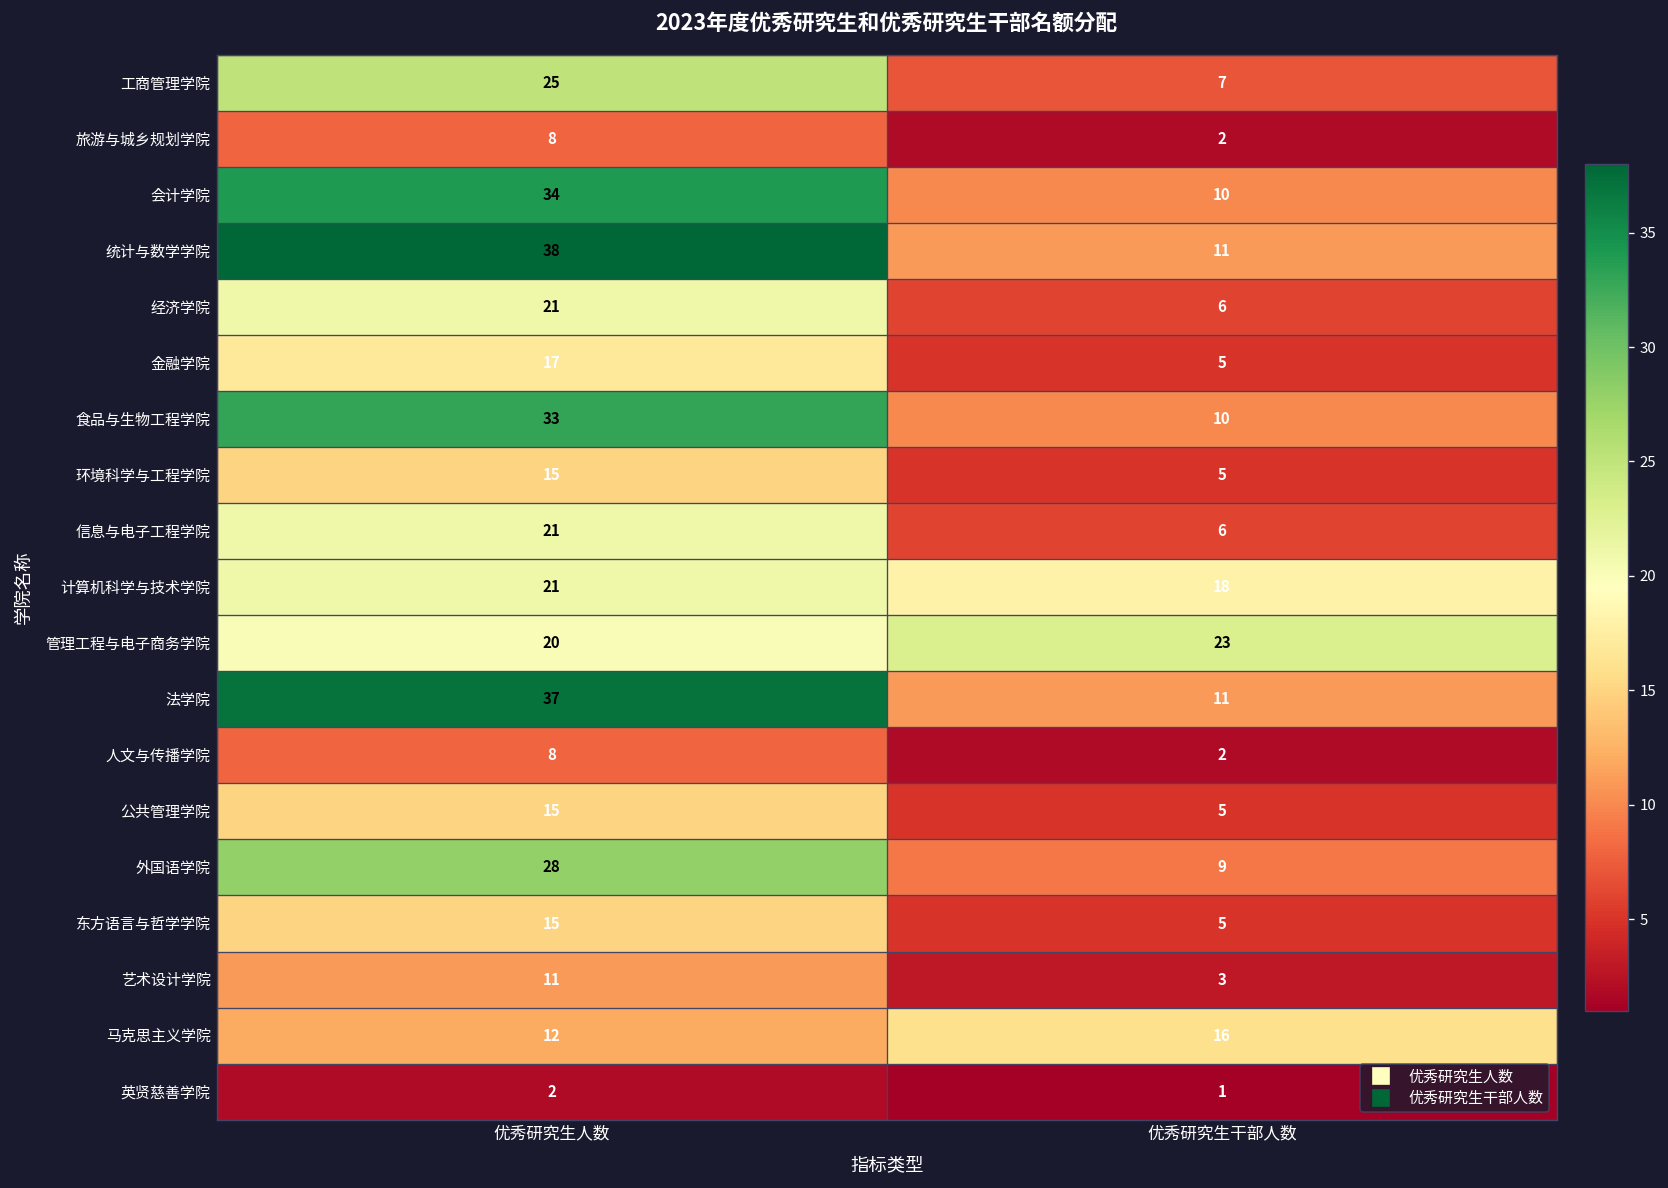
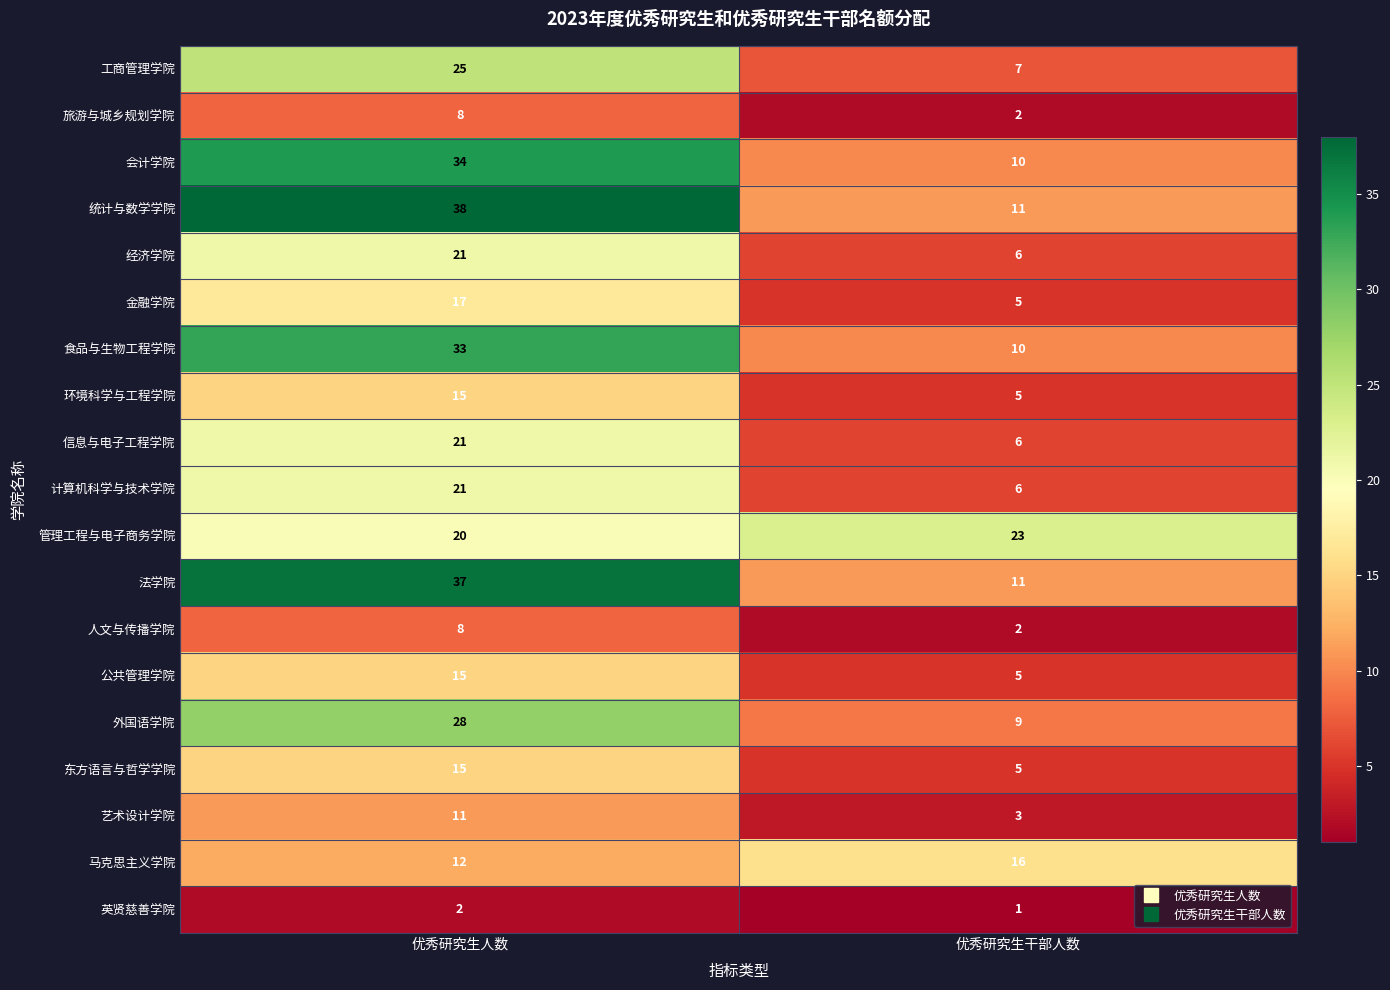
计算机科学与技术学院, 优秀研究生干部人数: 18 -> 6
